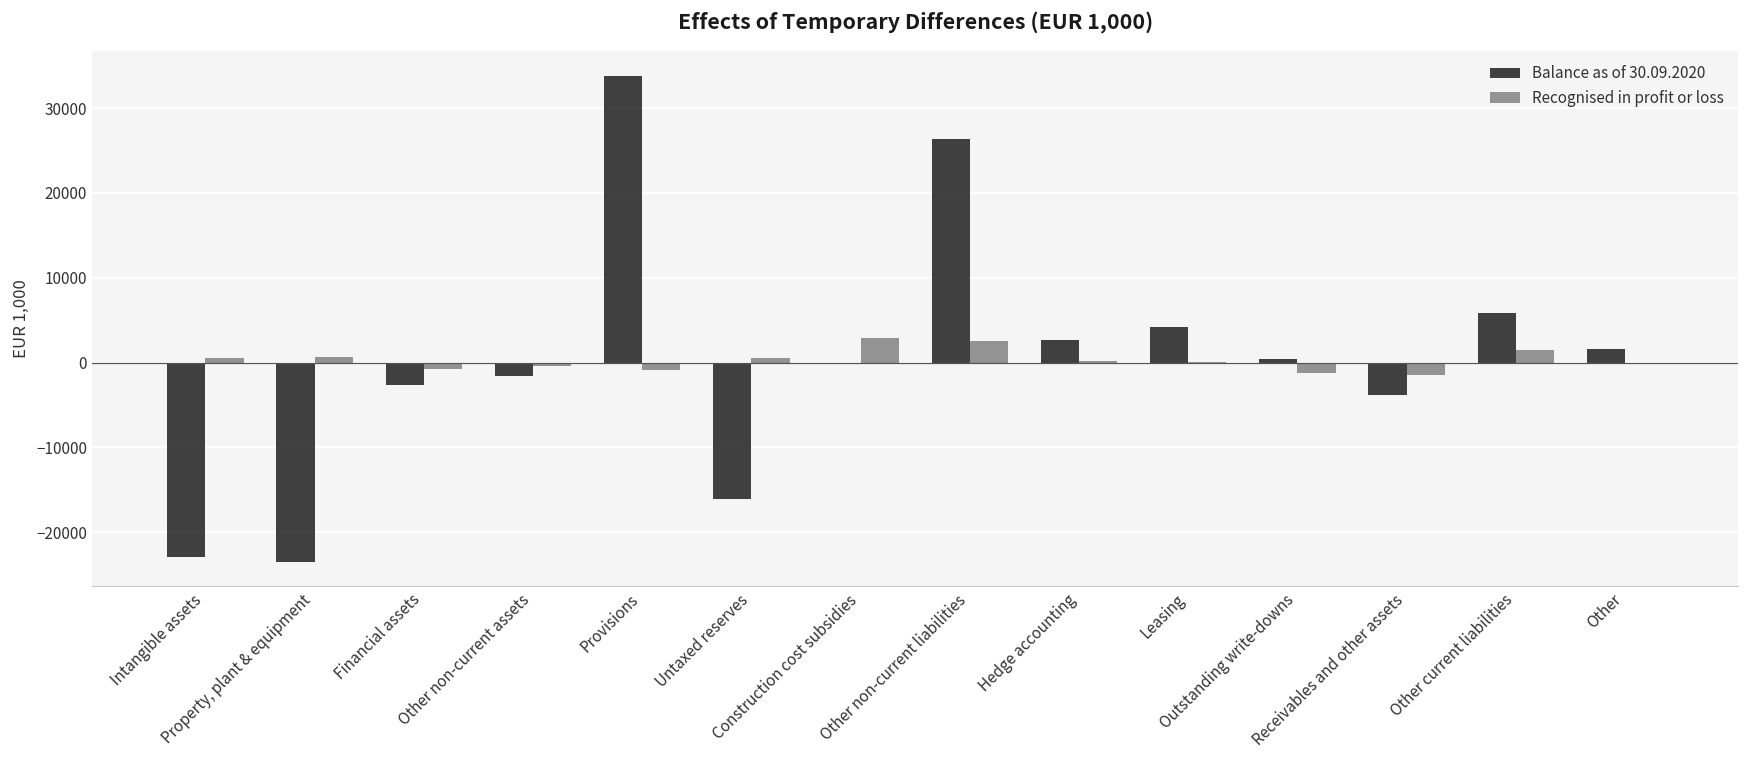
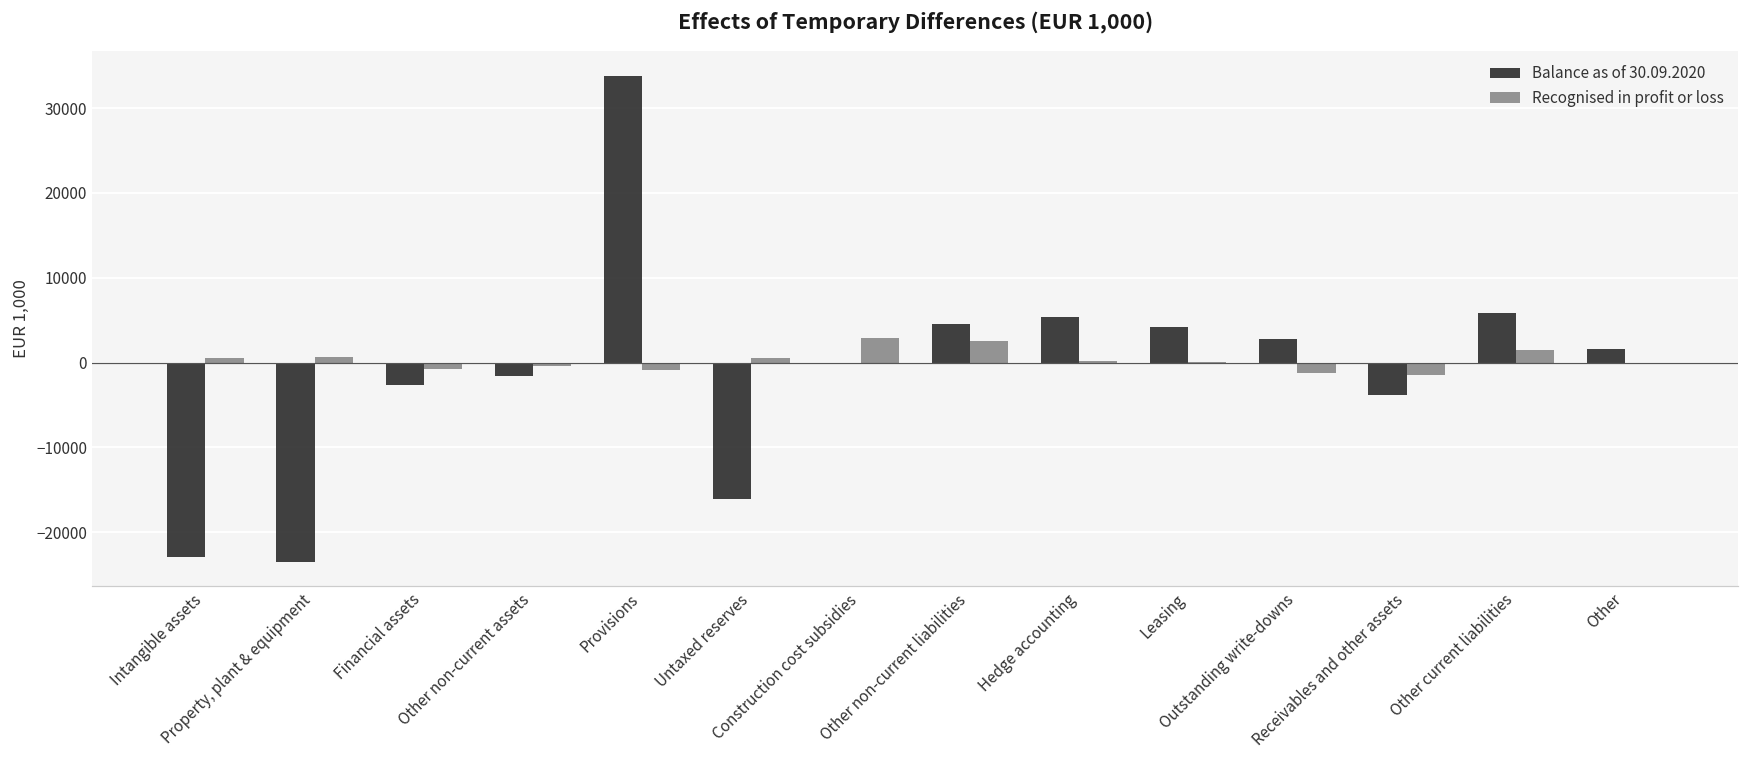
Balance as of 30.09.2020, Other non-current liabilities: 26000 -> 5000
Balance as of 30.09.2020, Hedge accounting: 3000 -> 5000
Balance as of 30.09.2020, Outstanding write-downs: 0 -> 3000
